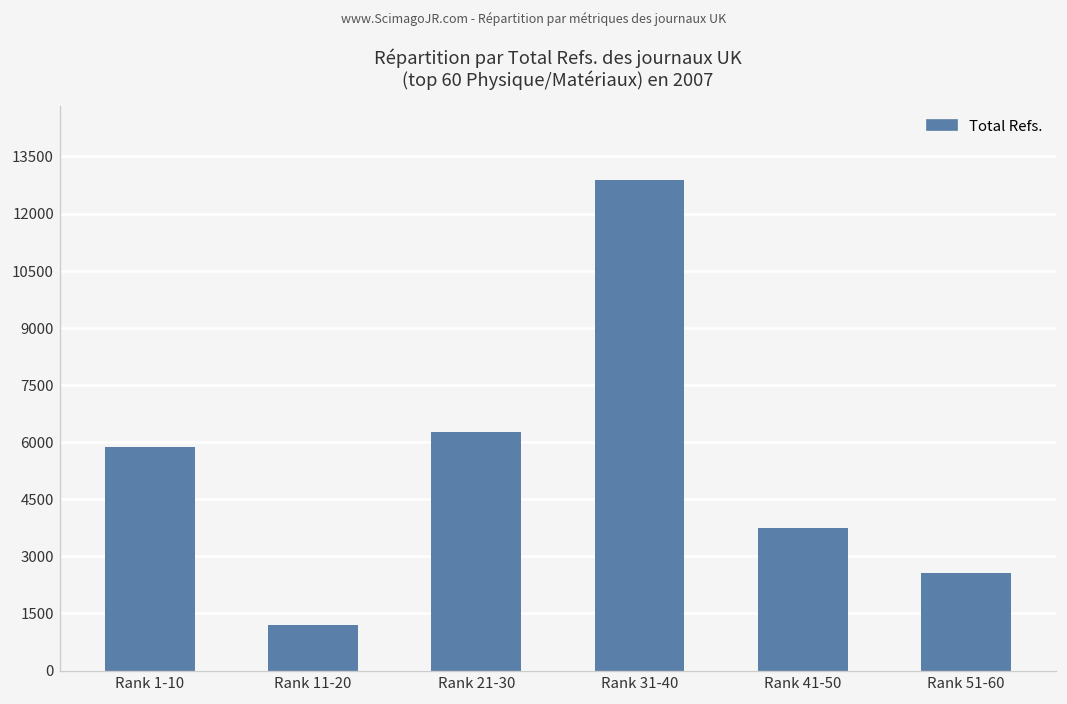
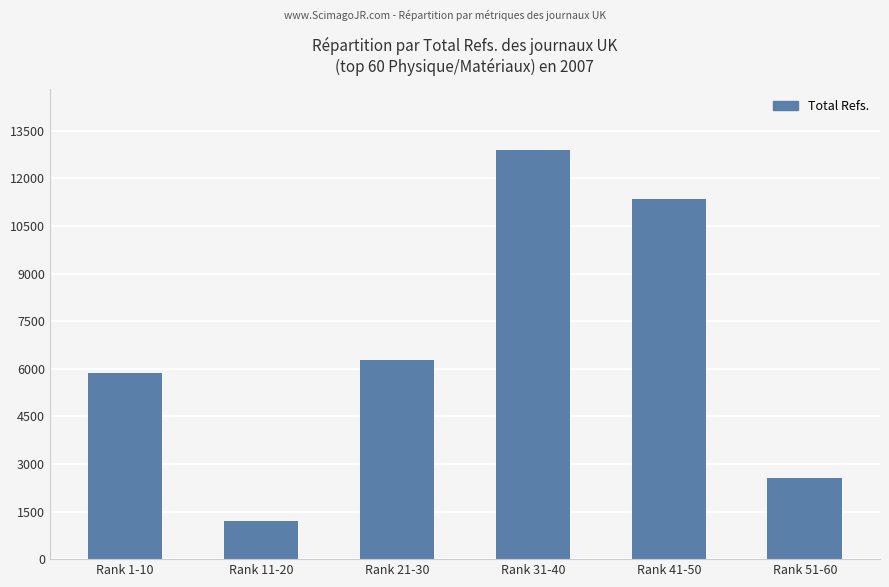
Rank 41-50: 3800 -> 11400
